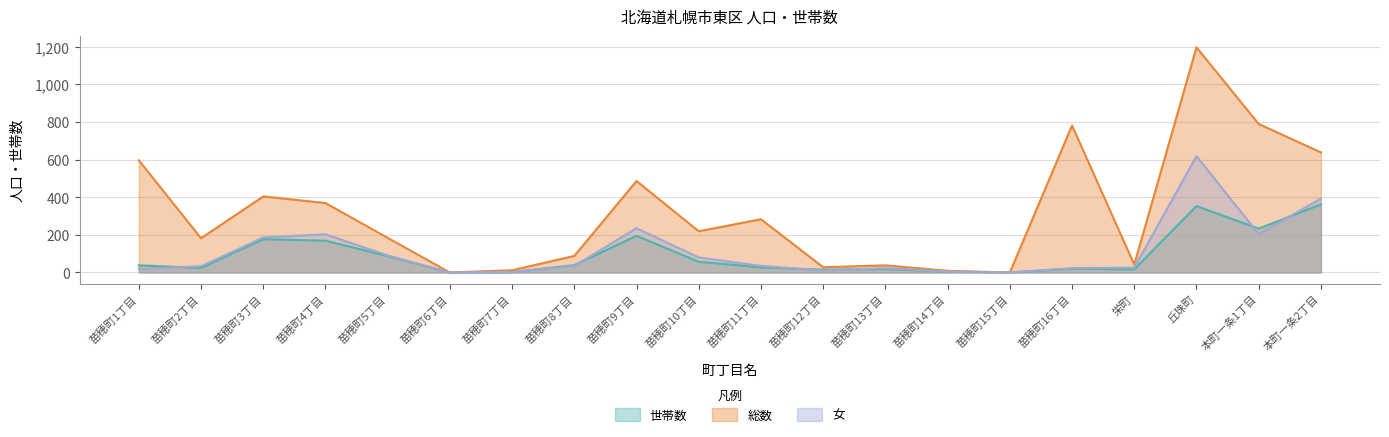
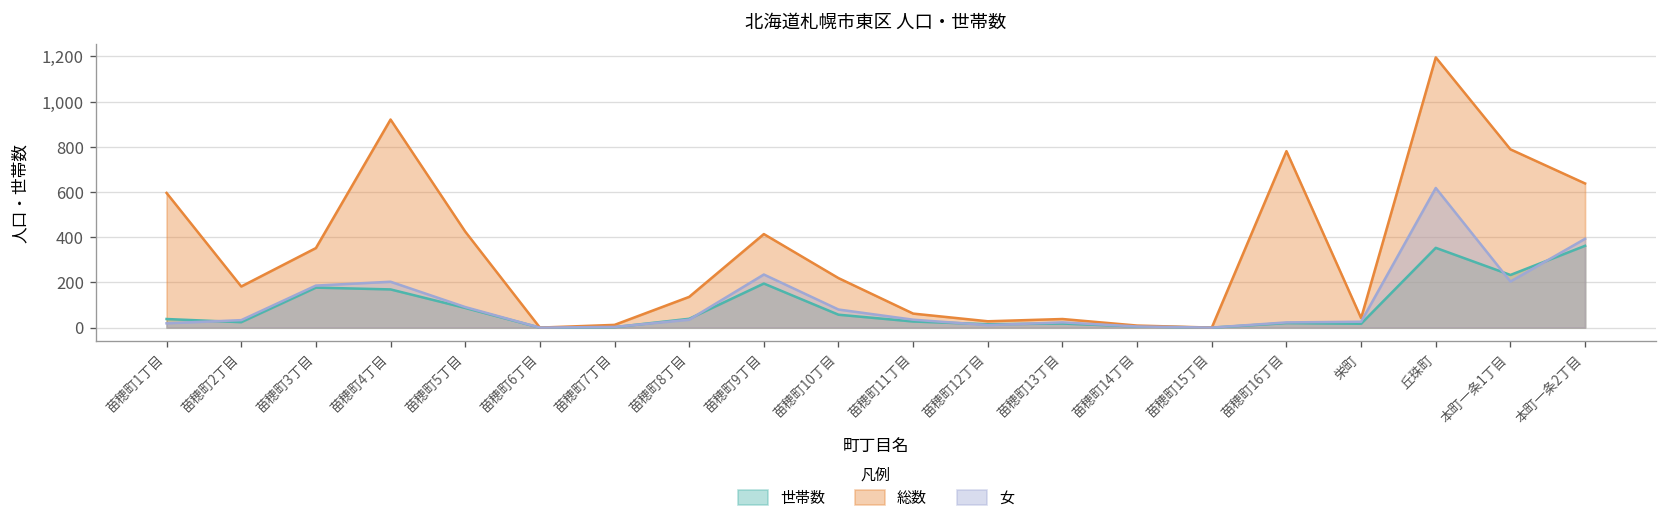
総数, 苗穂町3丁目: 400 -> 350
総数, 苗穂町4丁目: 370 -> 920
総数, 苗穂町5丁目: 180 -> 430
総数, 苗穂町8丁目: 90 -> 140
総数, 苗穂町9丁目: 490 -> 410
総数, 苗穂町11丁目: 280 -> 60
